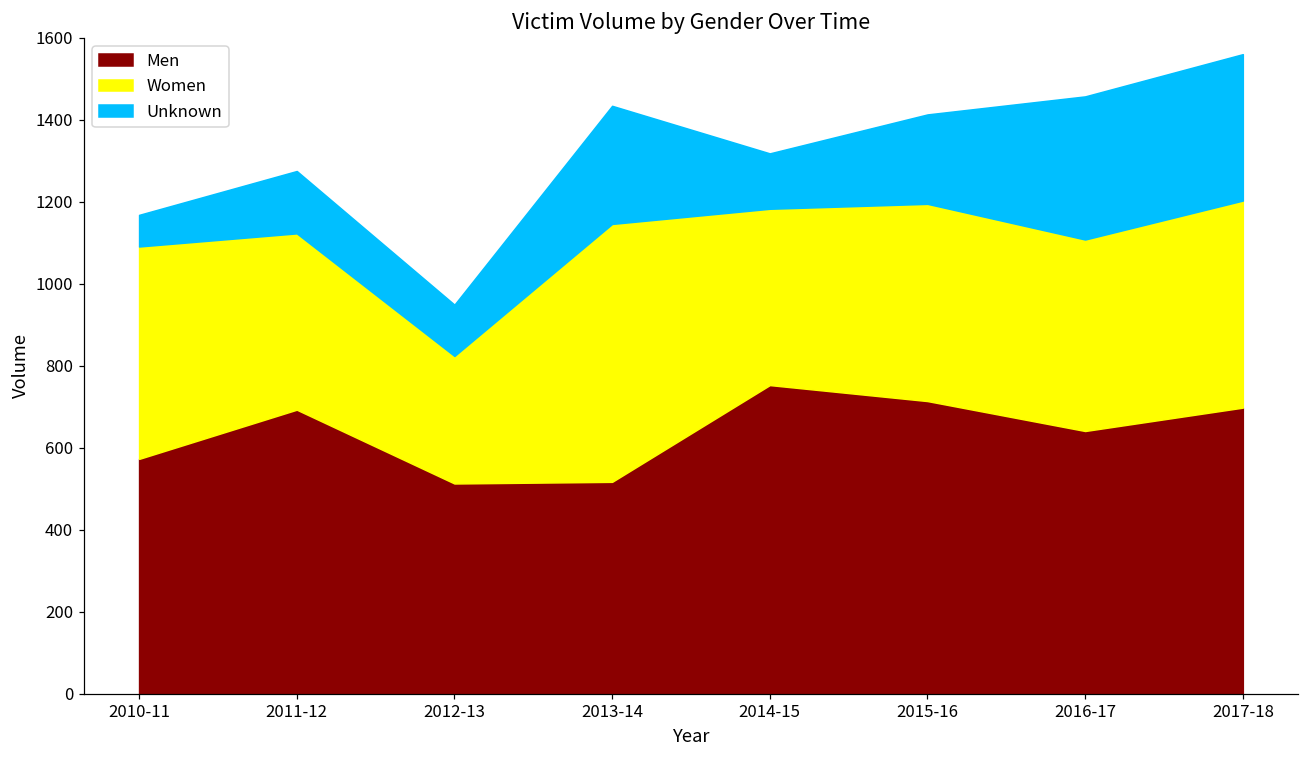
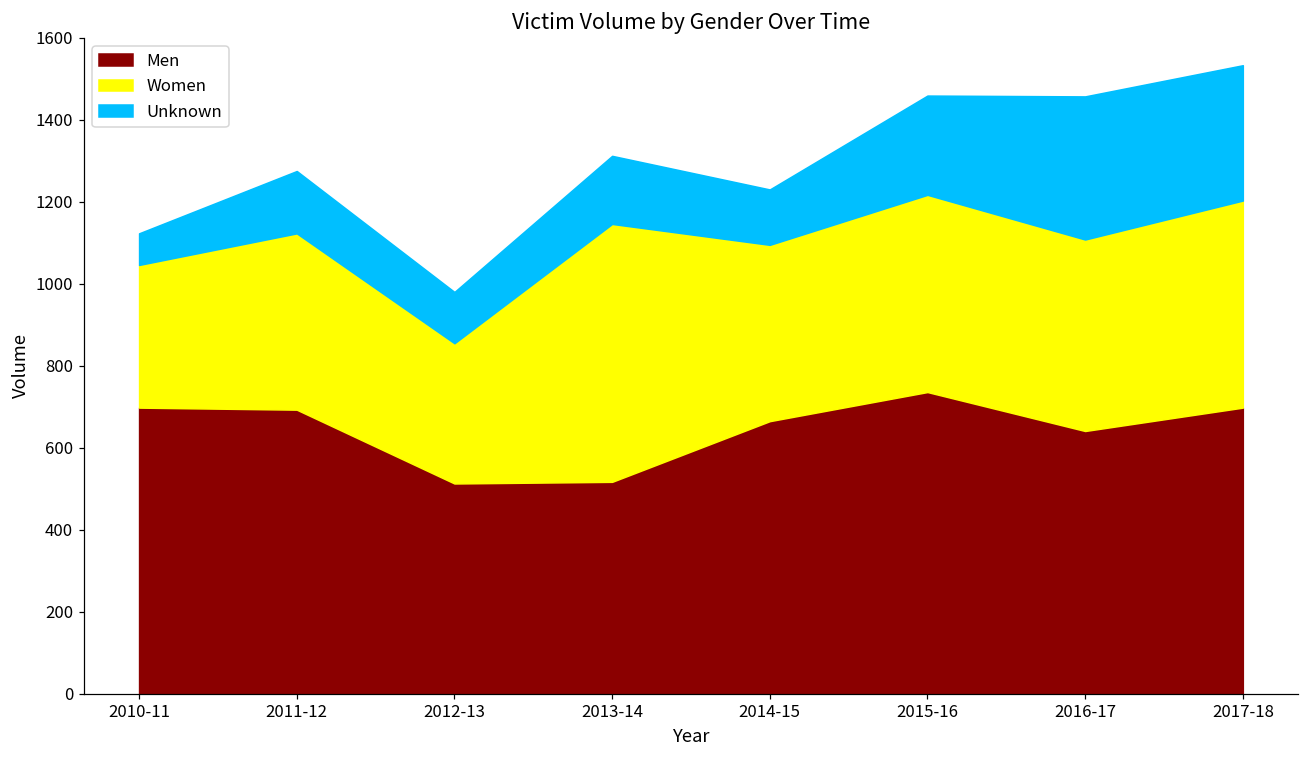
Men, 2010-11: 570 -> 700
Women, 2010-11: 520 -> 350
Women, 2012-13: 310 -> 340
Unknown, 2013-14: 290 -> 170
Men, 2014-15: 750 -> 670
Men, 2015-16: 710 -> 740
Unknown, 2015-16: 220 -> 240
Unknown, 2017-18: 360 -> 330
